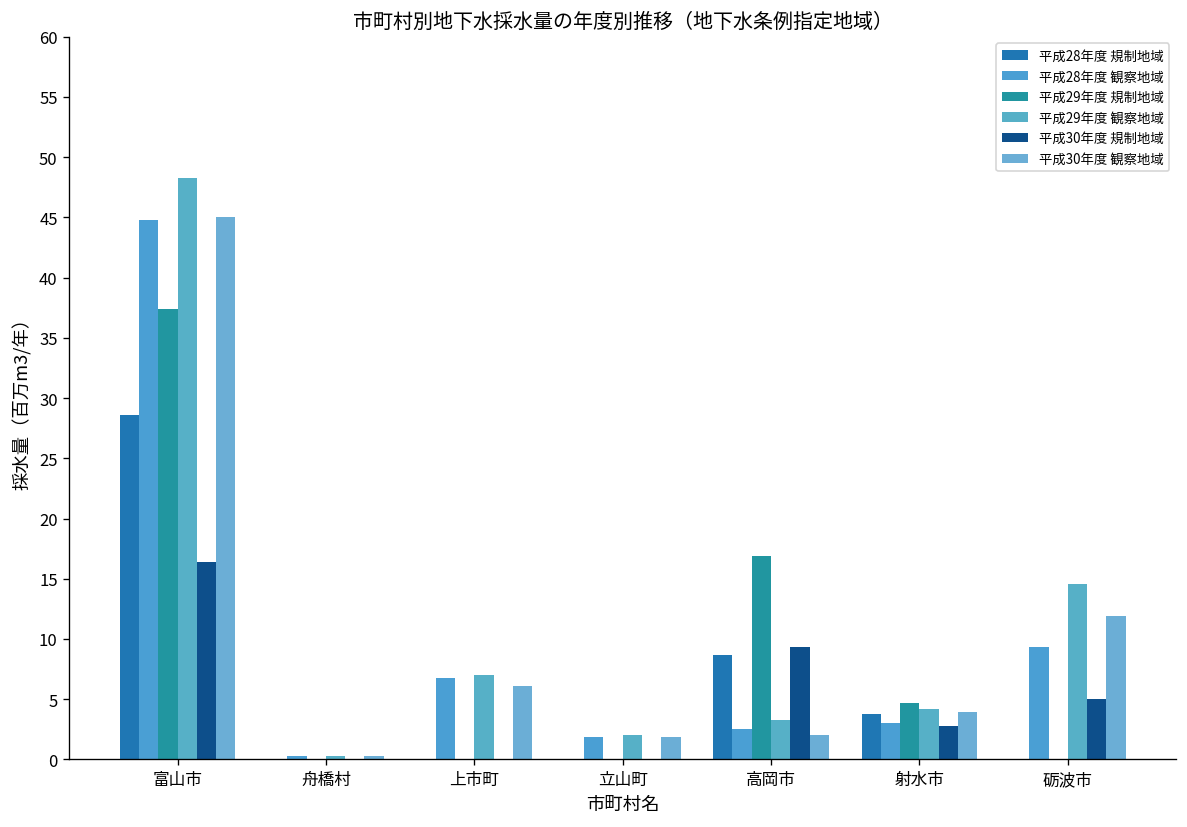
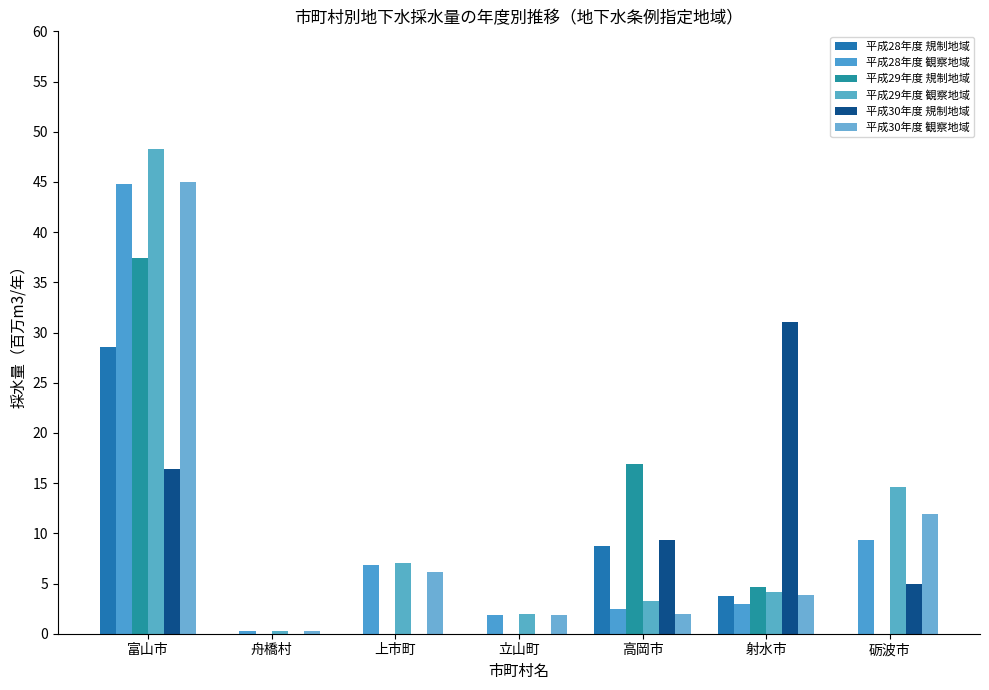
平成30年度 規制地域, 射水市: 2.8 -> 31.0
